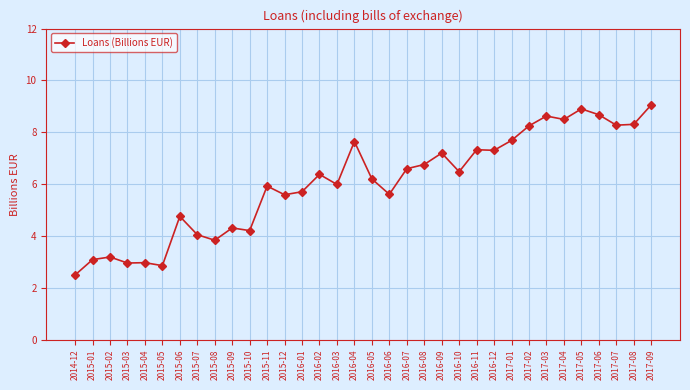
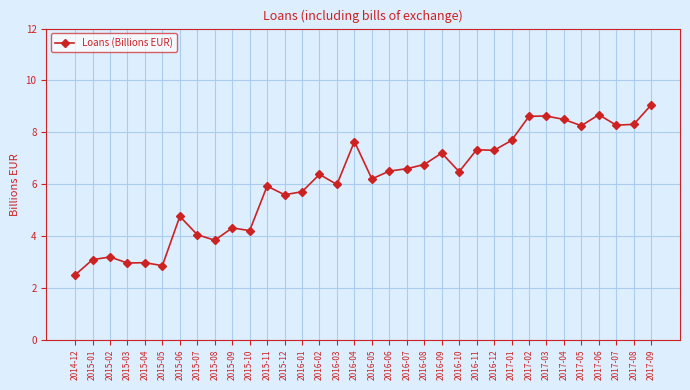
2016-06: 5.6 -> 6.5
2017-02: 8.2 -> 8.6
2017-05: 8.9 -> 8.3
